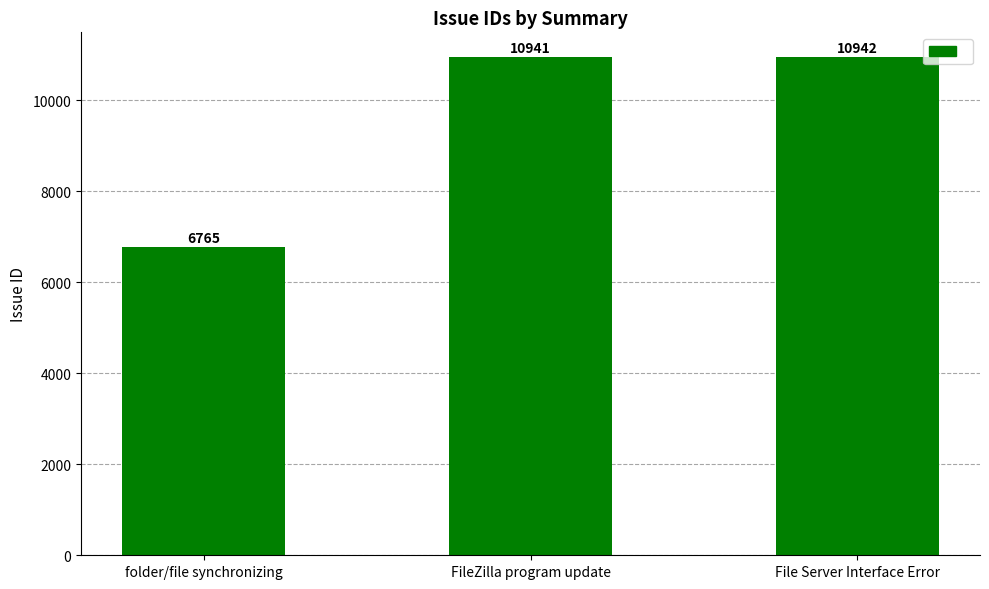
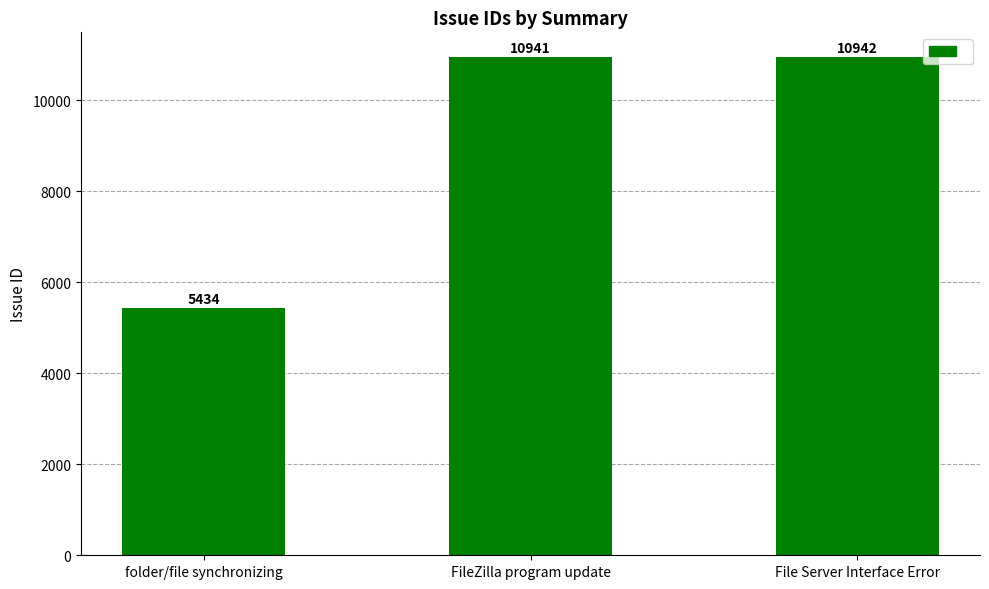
folder/file synchronizing: 6765 -> 5434
